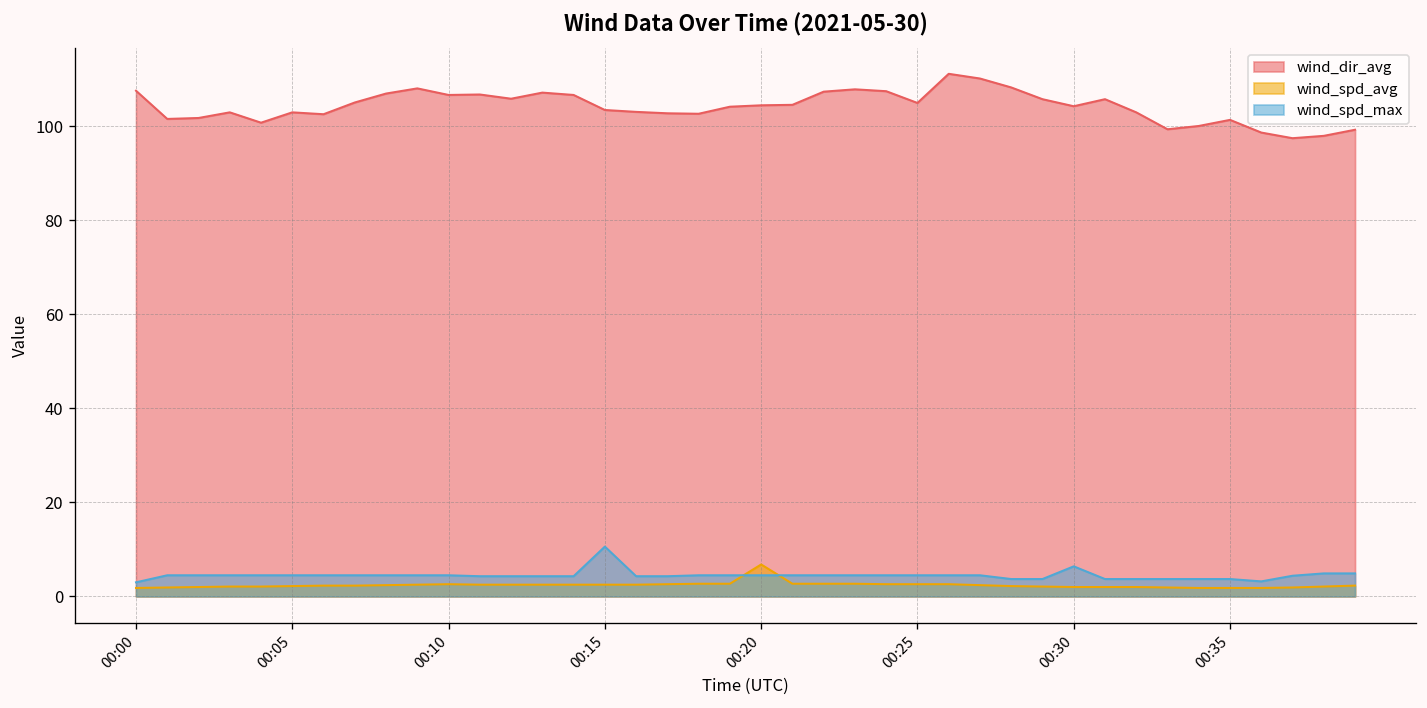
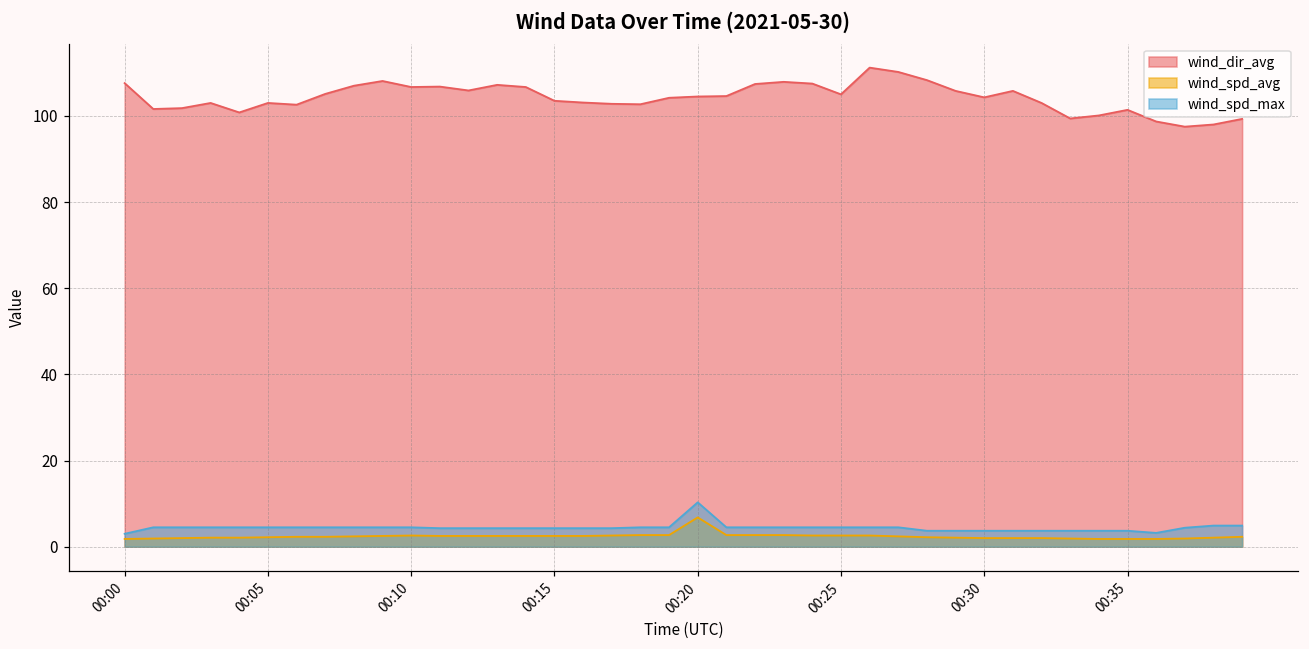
wind_spd_max, 00:15: 11 -> 4
wind_spd_max, 00:20: 5 -> 10
wind_spd_max, 00:30: 6 -> 4
